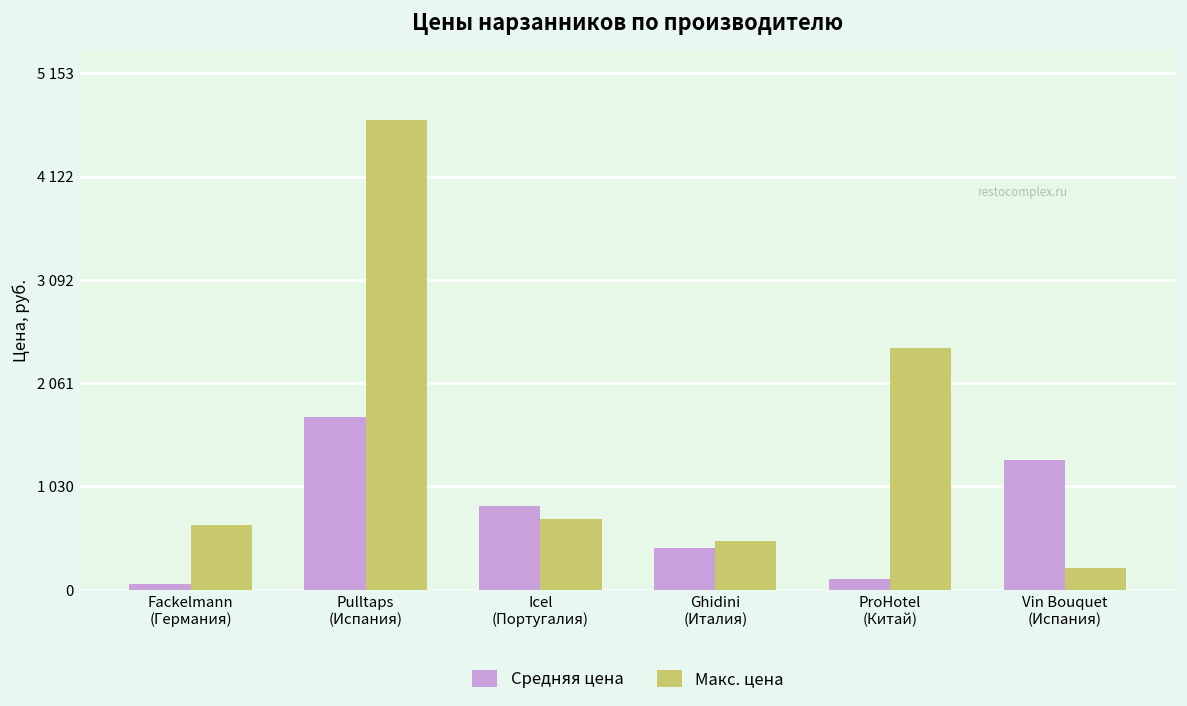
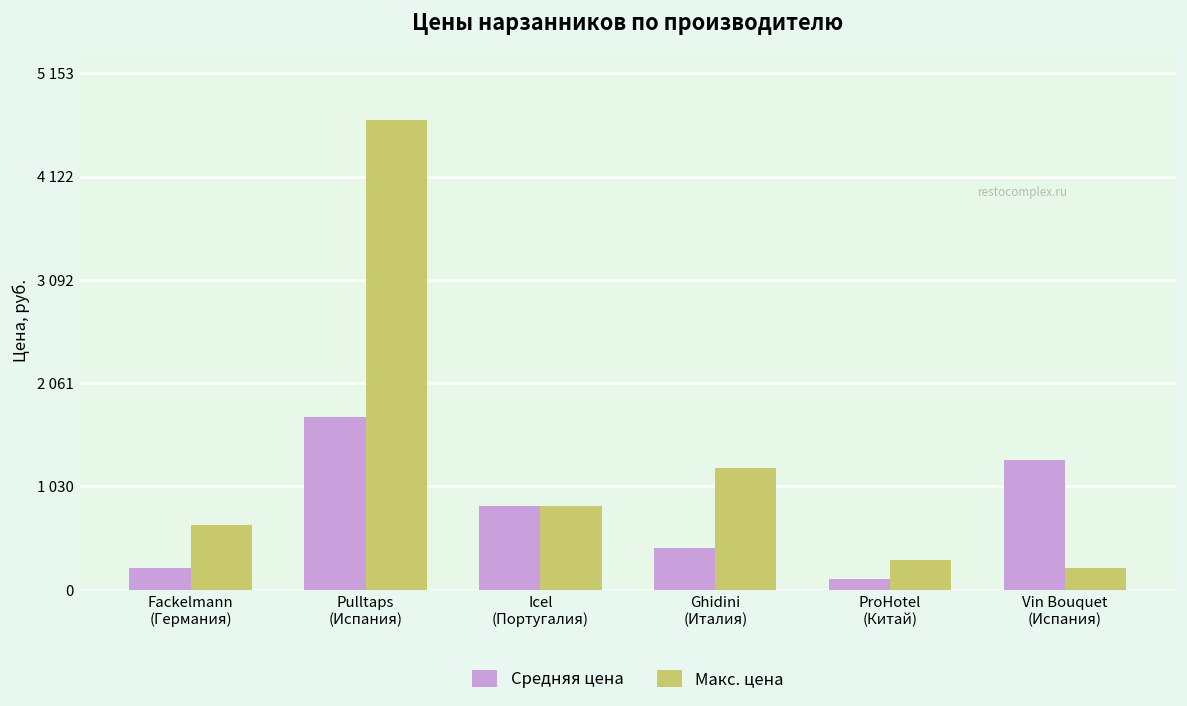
Средняя цена, Fackelmann (Германия): 100 -> 200
Макс. цена, Icel (Португалия): 700 -> 800
Макс. цена, Ghidini (Италия): 500 -> 1200
Макс. цена, ProHotel (Китай): 2400 -> 300
